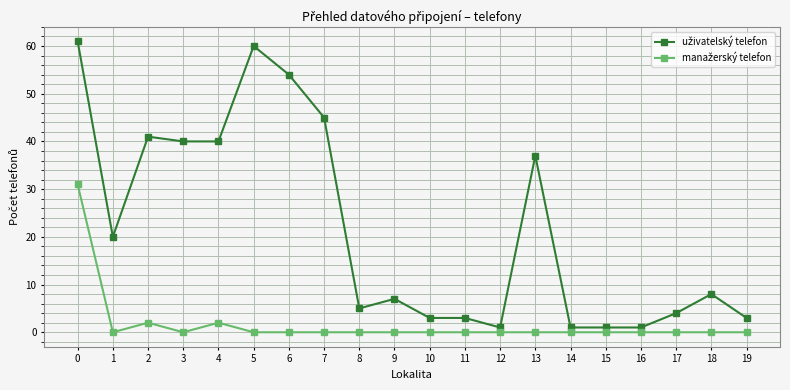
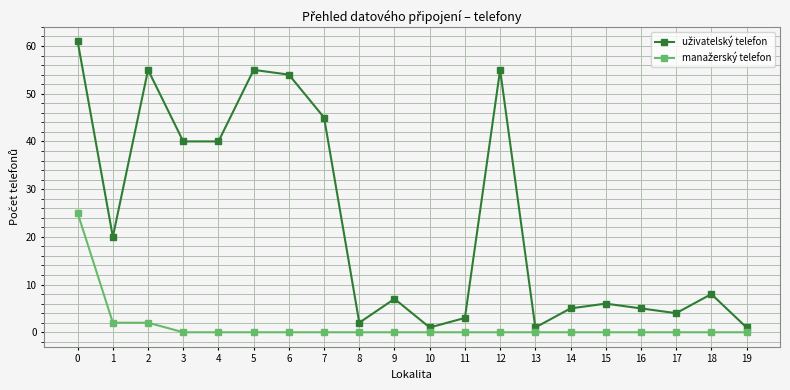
manažerský telefon, 0: 31 -> 25
manažerský telefon, 1: 0 -> 2
uživatelský telefon, 2: 41 -> 55
manažerský telefon, 4: 2 -> 0
uživatelský telefon, 5: 60 -> 55
uživatelský telefon, 8: 5 -> 2
uživatelský telefon, 10: 3 -> 1
uživatelský telefon, 12: 1 -> 55
uživatelský telefon, 13: 37 -> 1
uživatelský telefon, 14: 1 -> 5
uživatelský telefon, 15: 1 -> 6
uživatelský telefon, 16: 1 -> 5
uživatelský telefon, 19: 3 -> 1
